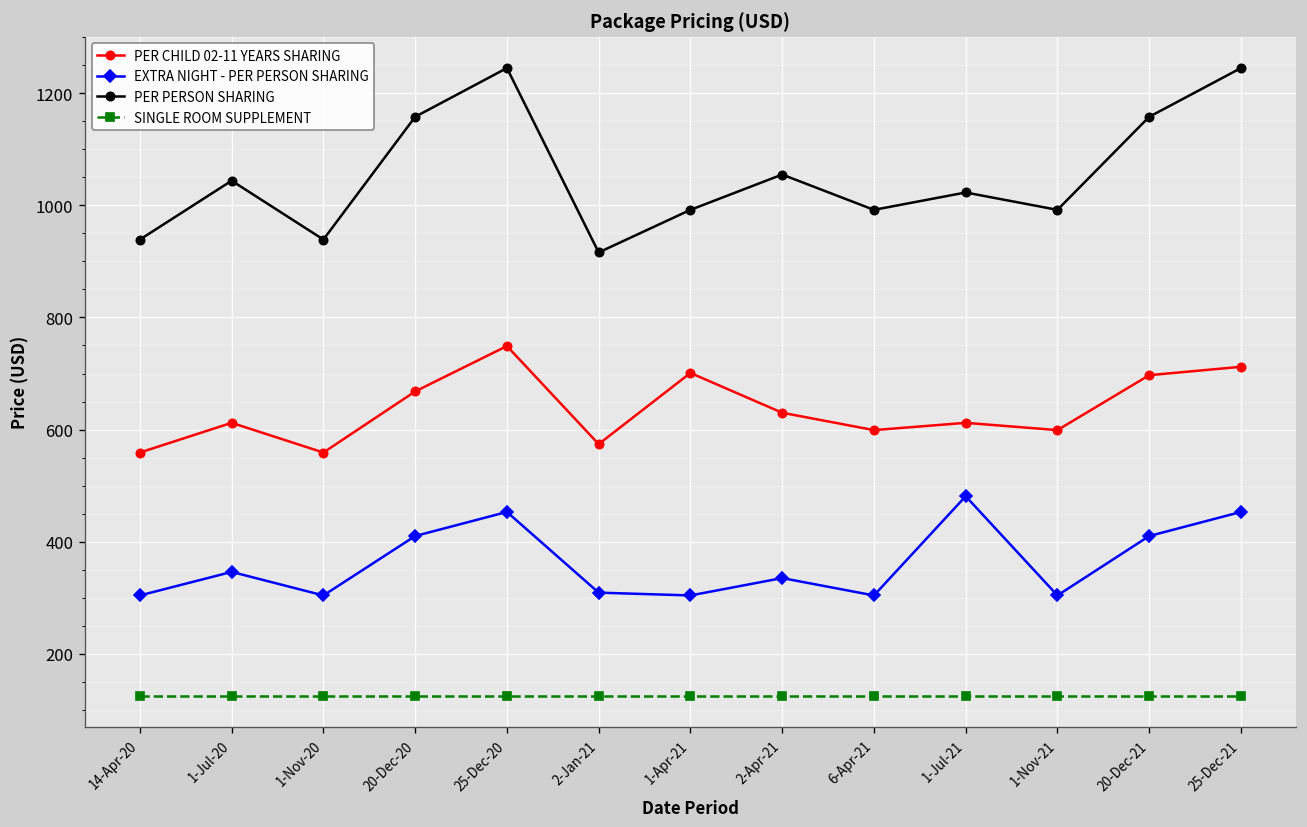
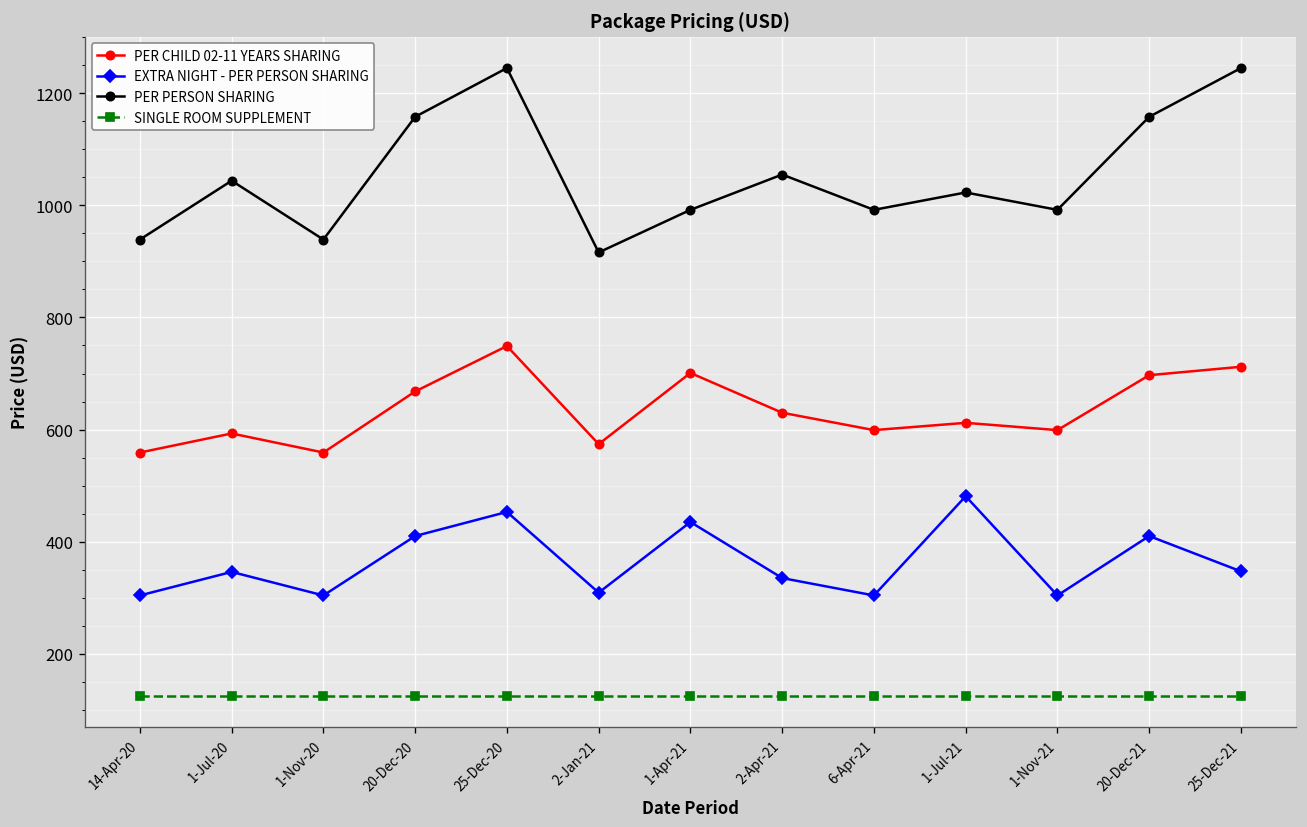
PER CHILD 02-11 YEARS SHARING, 1-Jul-20: 610 -> 590
EXTRA NIGHT - PER PERSON SHARING, 1-Apr-21: 300 -> 440
EXTRA NIGHT - PER PERSON SHARING, 25-Dec-21: 450 -> 350
